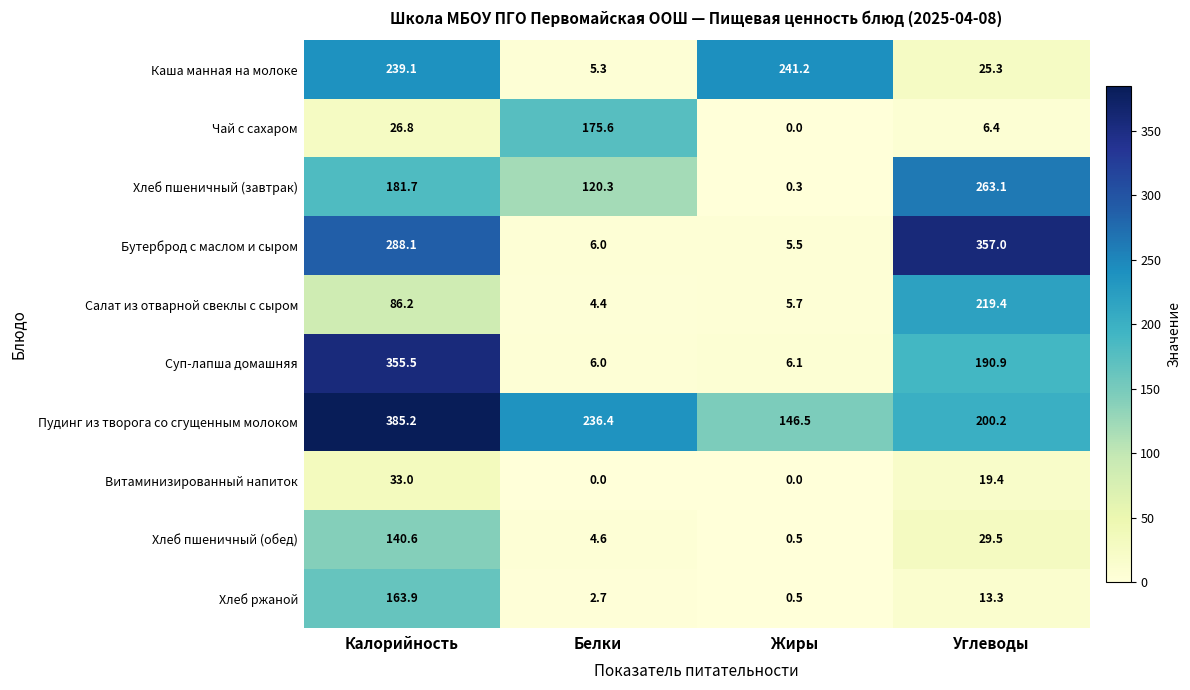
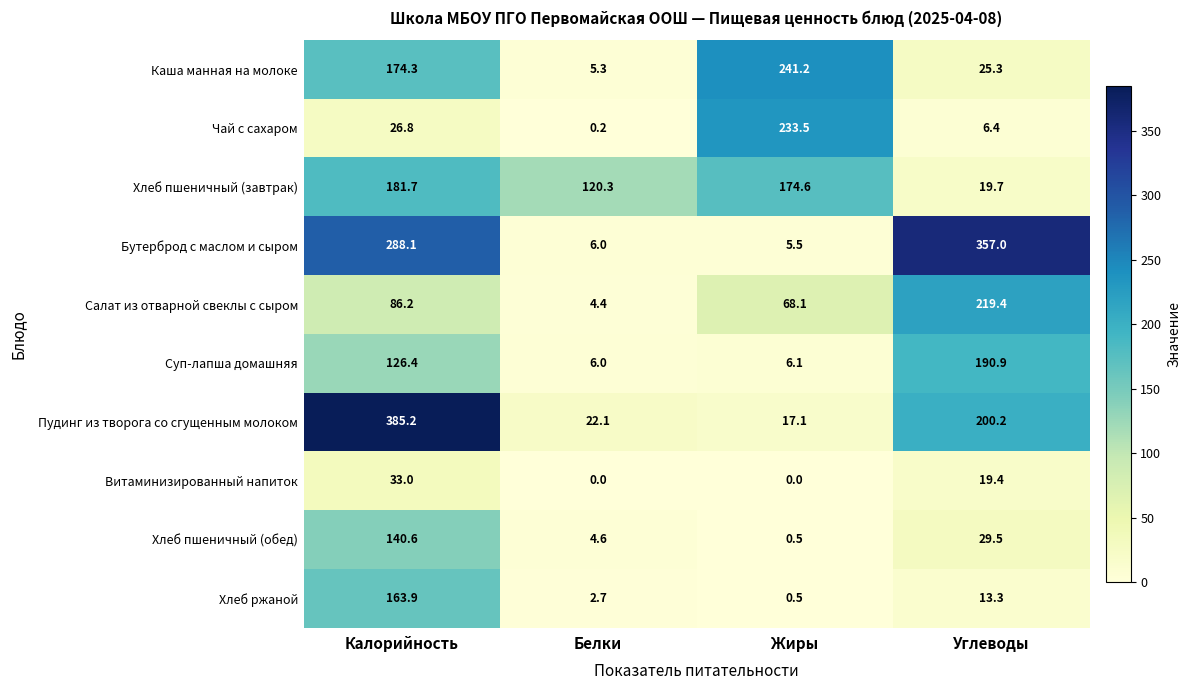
Каша манная на молоке, Калорийность: 239.1 -> 174.3
Чай с сахаром, Белки: 175.6 -> 0.2
Чай с сахаром, Жиры: 0.0 -> 233.5
Хлеб пшеничный (завтрак), Жиры: 0.3 -> 174.6
Хлеб пшеничный (завтрак), Углеводы: 263.1 -> 19.7
Салат из отварной свеклы с сыром, Жиры: 5.7 -> 68.1
Суп-лапша домашняя, Калорийность: 355.5 -> 126.4
Пудинг из творога со сгущенным молоком, Белки: 236.4 -> 22.1
Пудинг из творога со сгущенным молоком, Жиры: 146.5 -> 17.1
